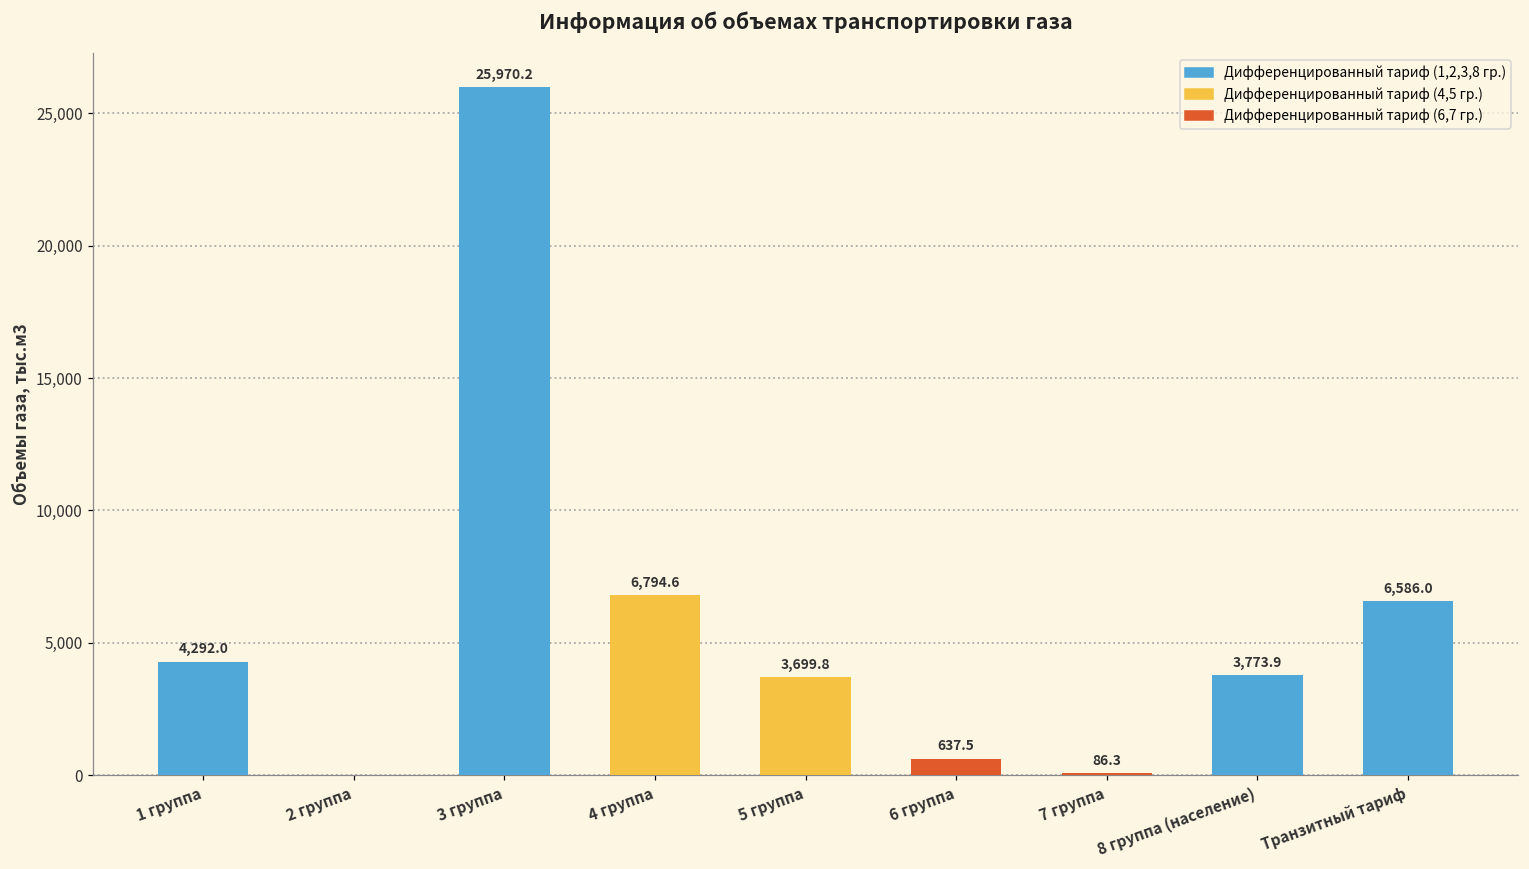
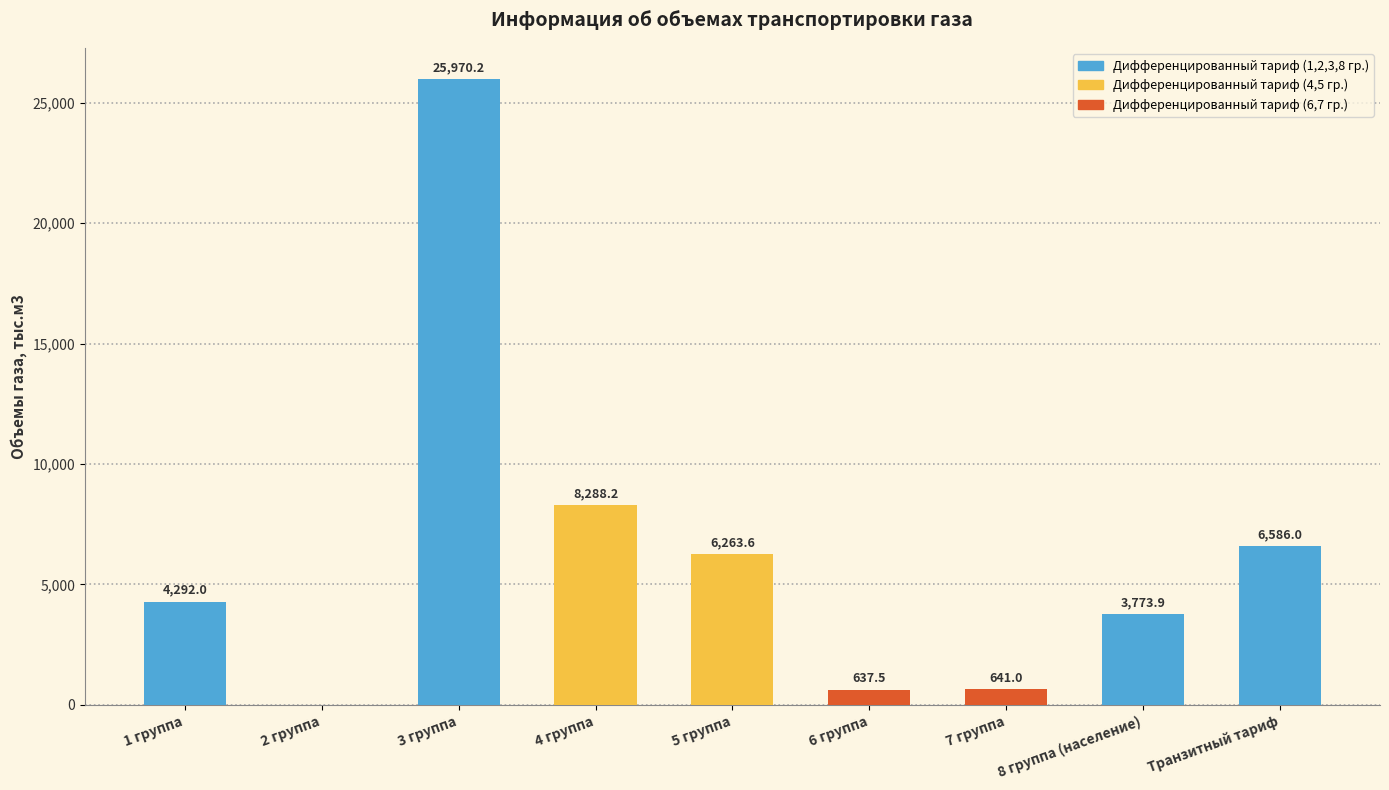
4 группа: 6,794.6 -> 8,288.2
5 группа: 3,699.8 -> 6,263.6
7 группа: 86.3 -> 641.0
